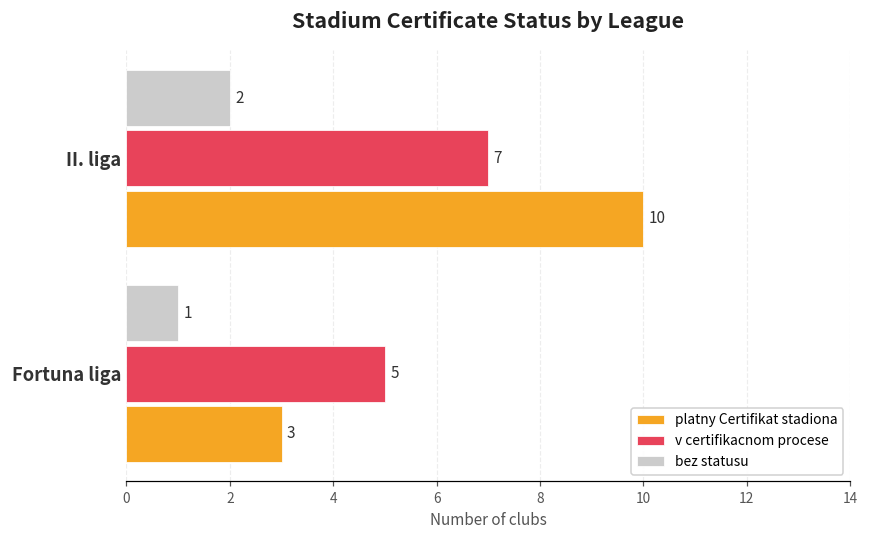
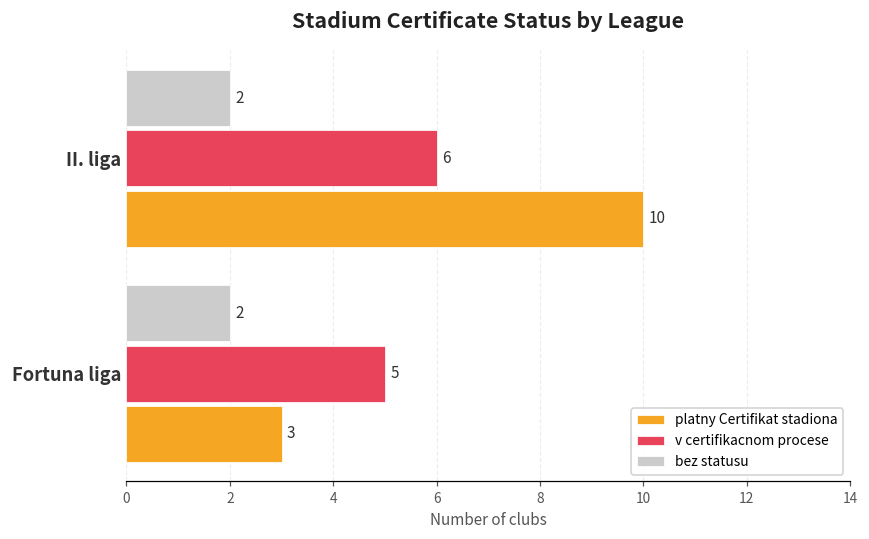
v certifikacnom procese, II. liga: 7 -> 6
bez statusu, Fortuna liga: 1 -> 2
